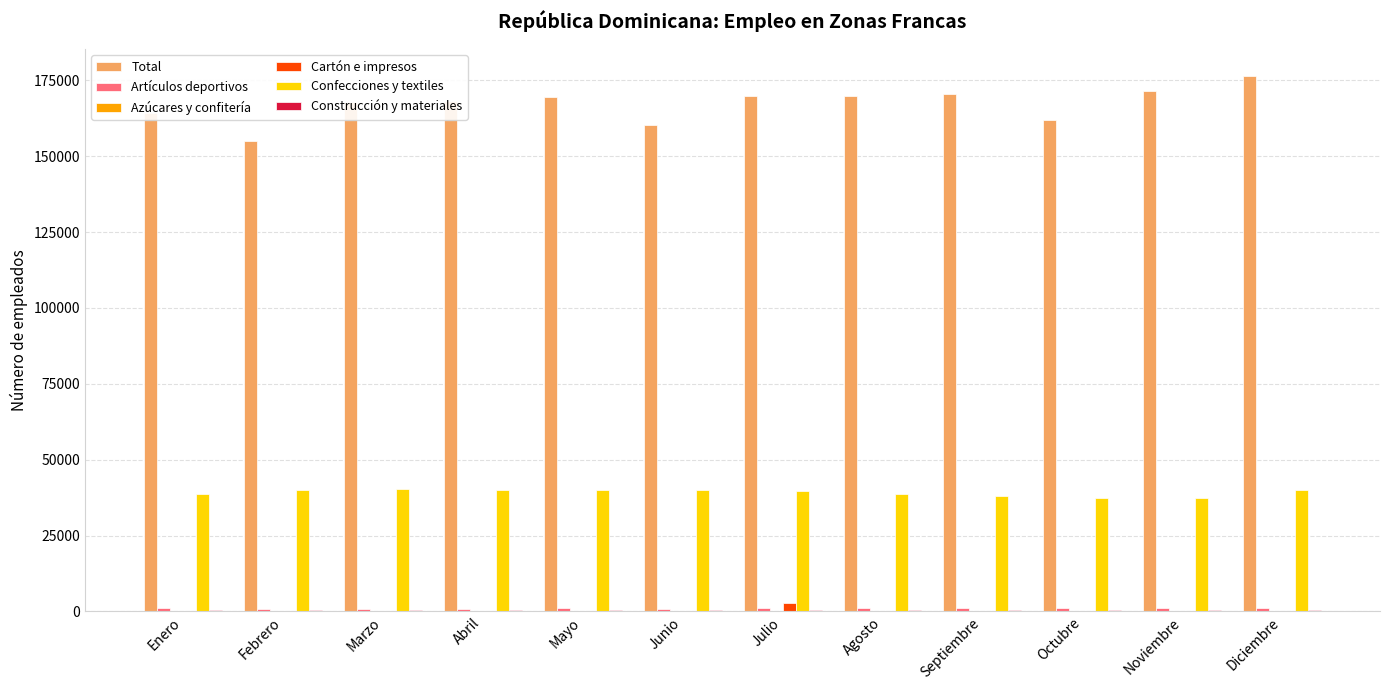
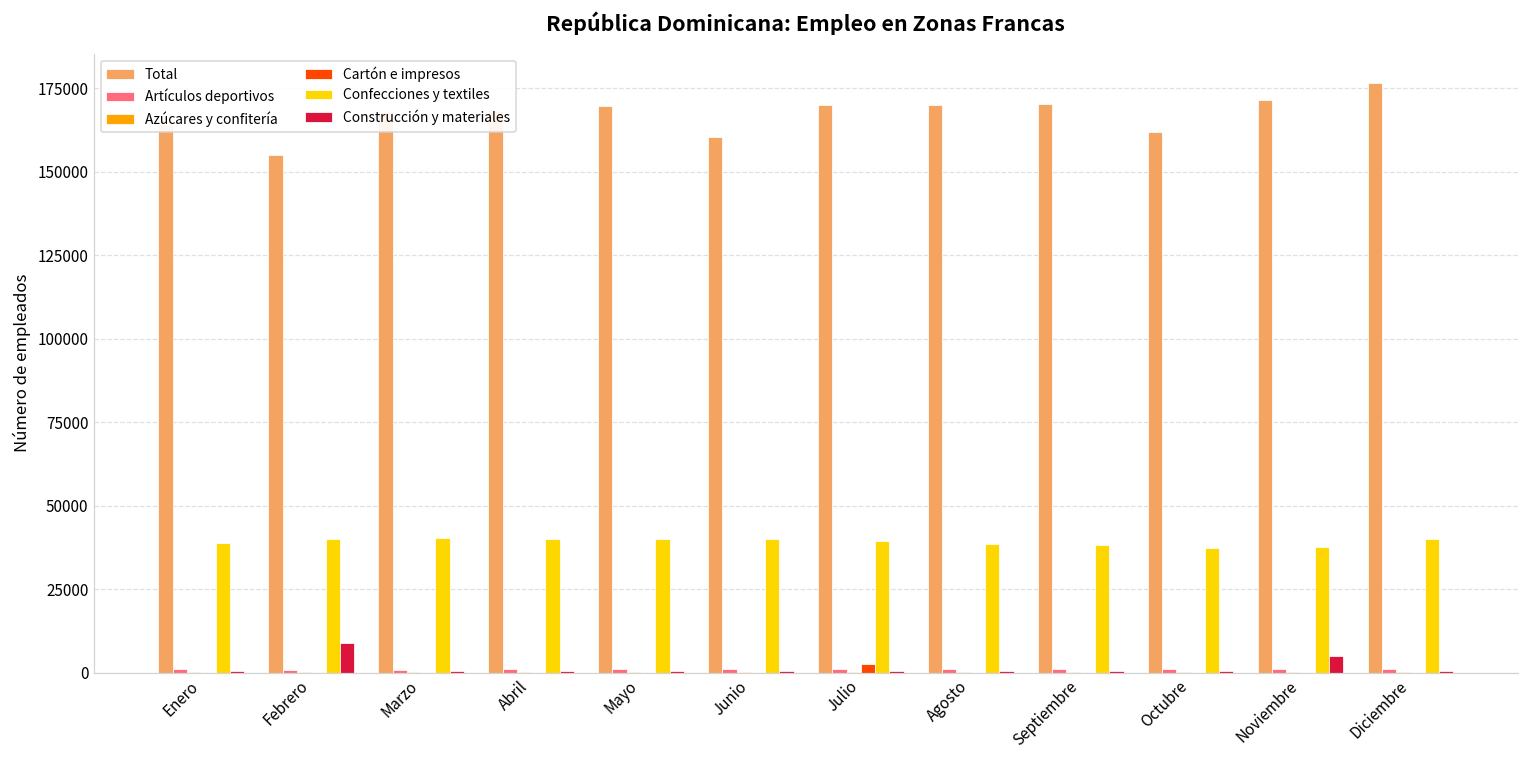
Construcción y materiales, Febrero: 0 -> 9000
Construcción y materiales, Noviembre: 0 -> 5000
